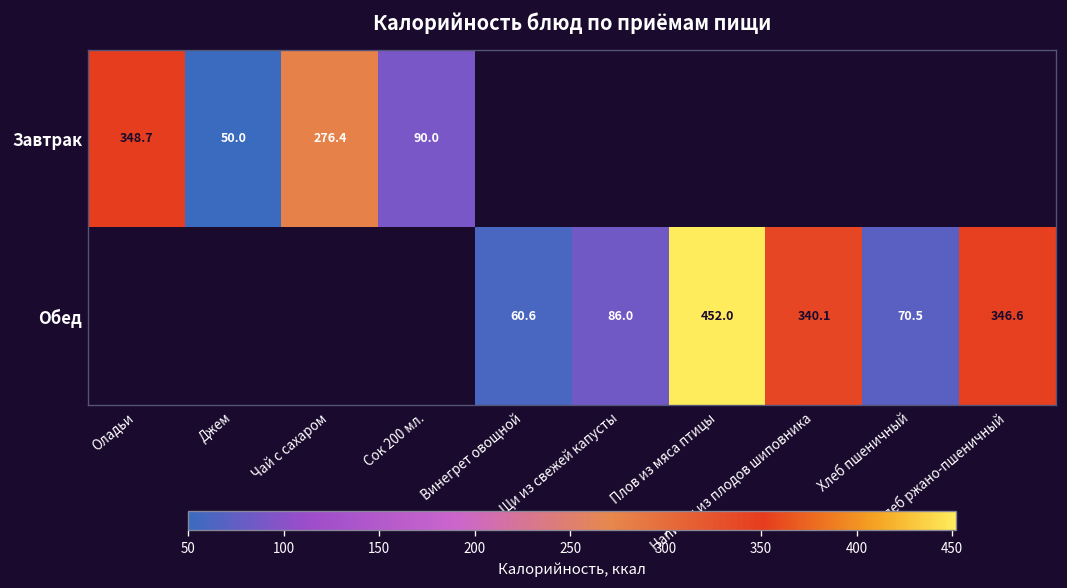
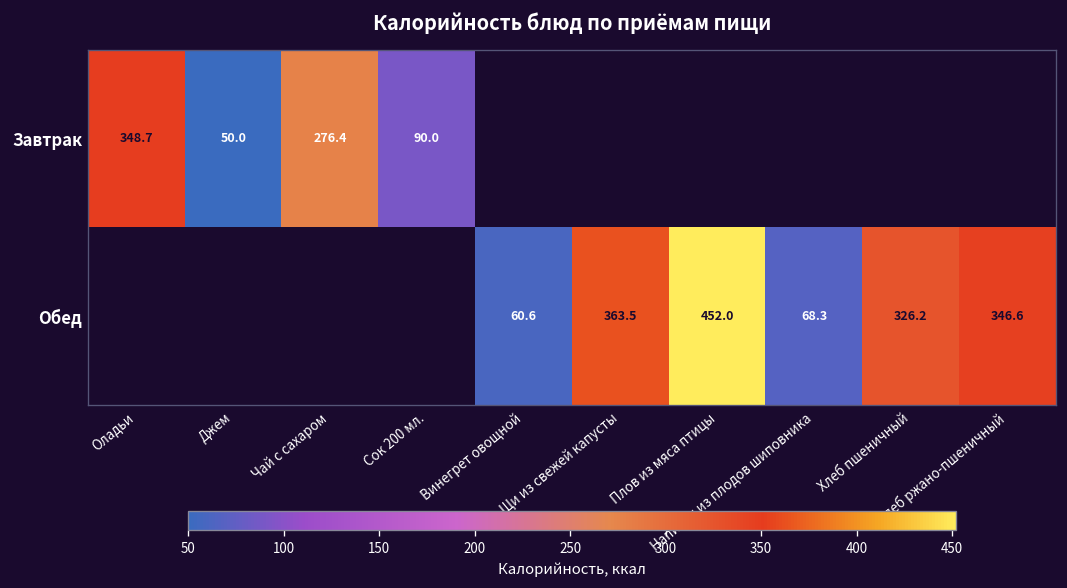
Обед, Щи из свежей капусты: 86.0 -> 363.5
Обед, Напиток из плодов шиповника: 340.1 -> 68.3
Обед, Хлеб пшеничный: 70.5 -> 326.2
